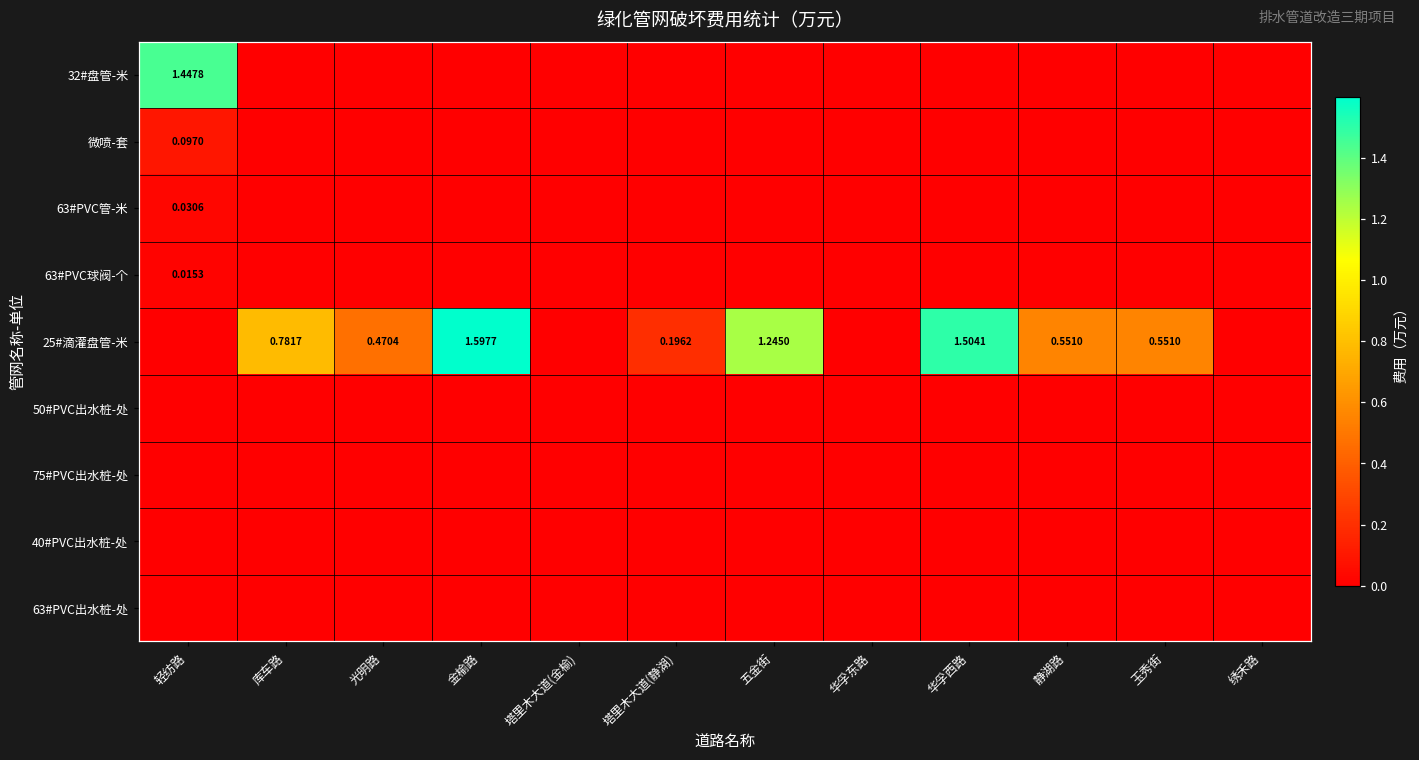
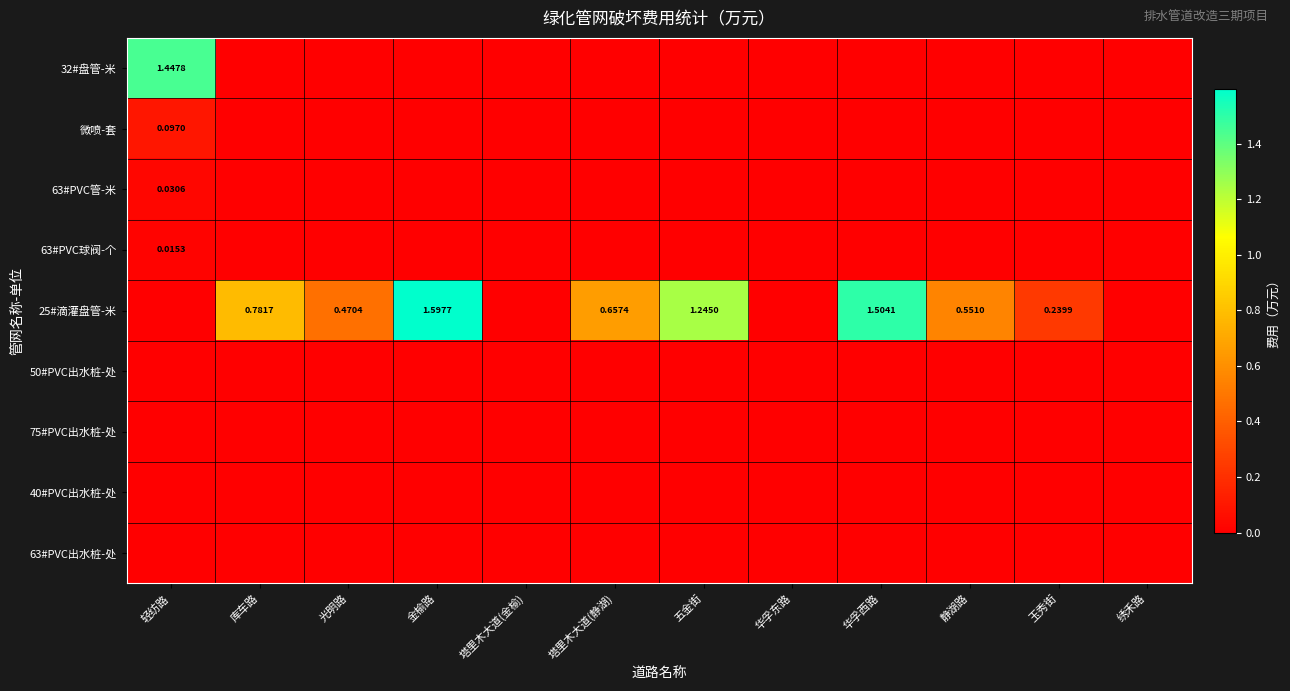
25#滴灌盘管-米, 塔里木大道(静湖): 0.1962 -> 0.6574
25#滴灌盘管-米, 玉秀街: 0.5510 -> 0.2399
